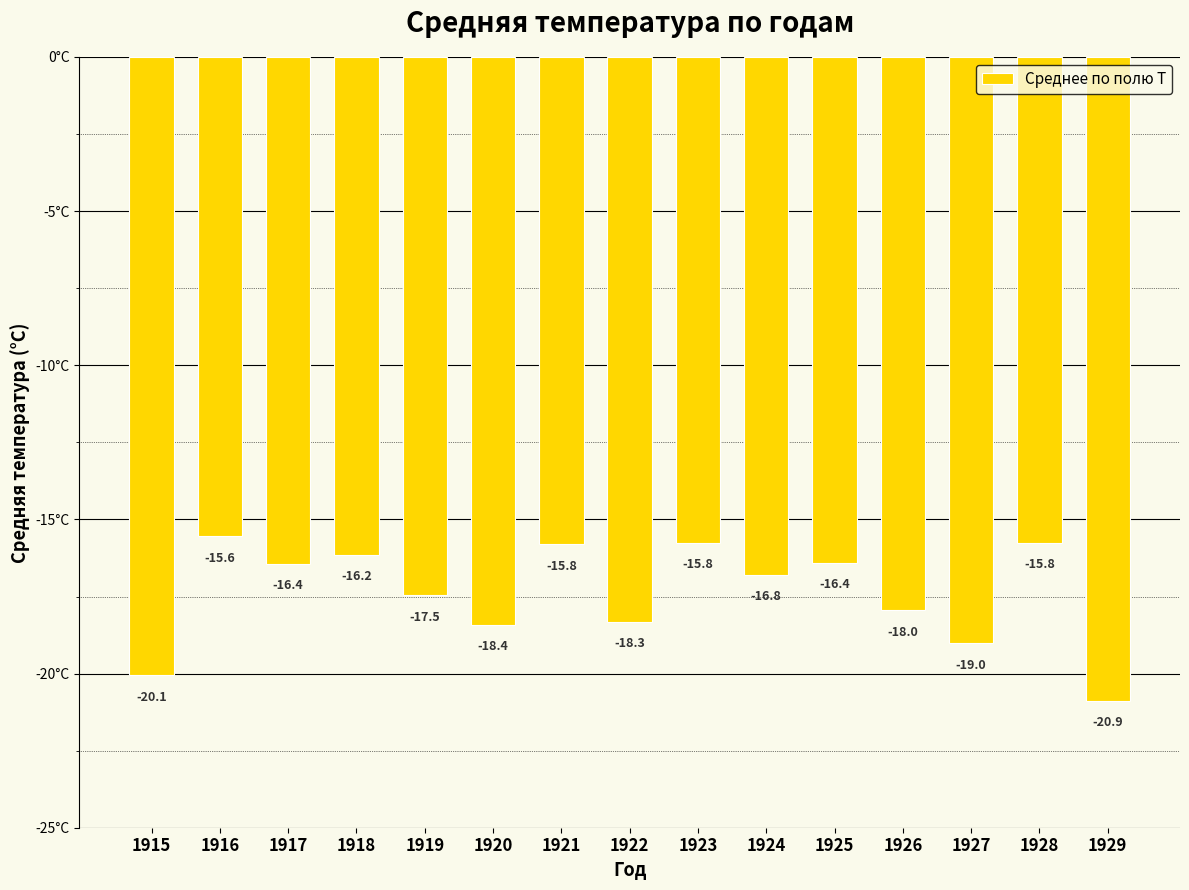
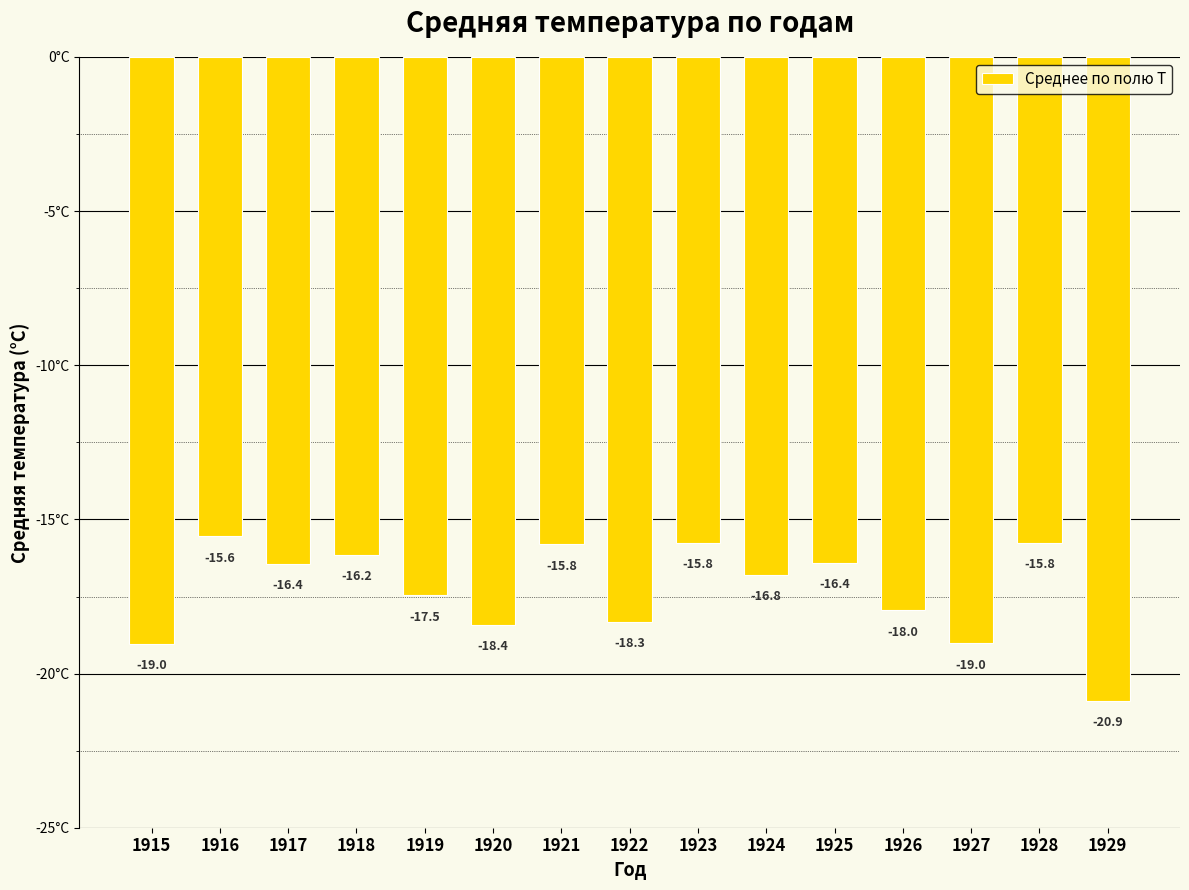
1915: -20.1 -> -19.0
